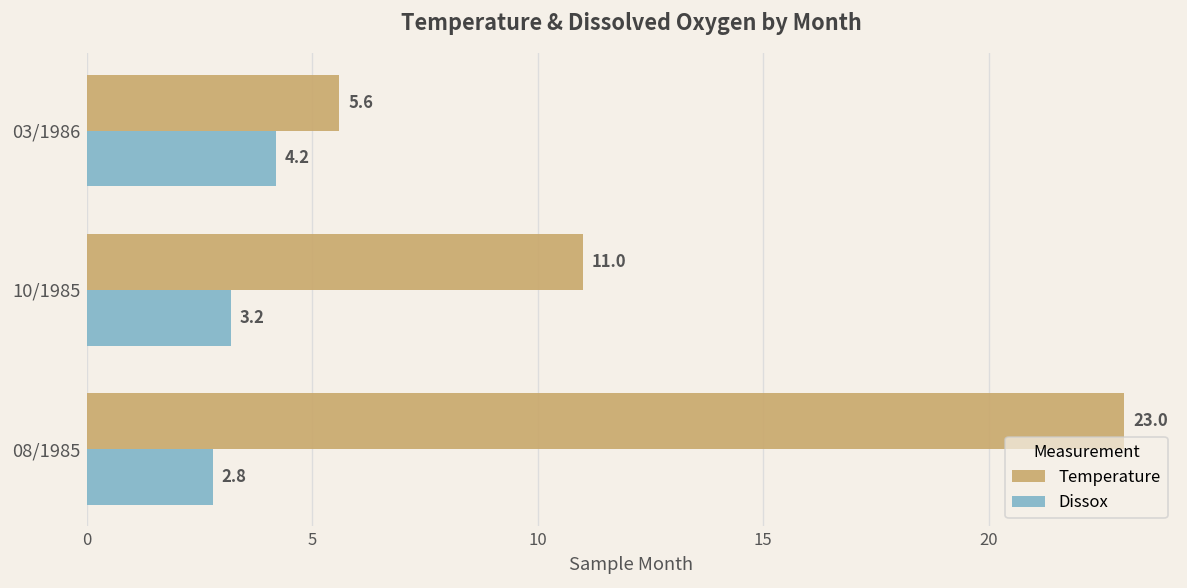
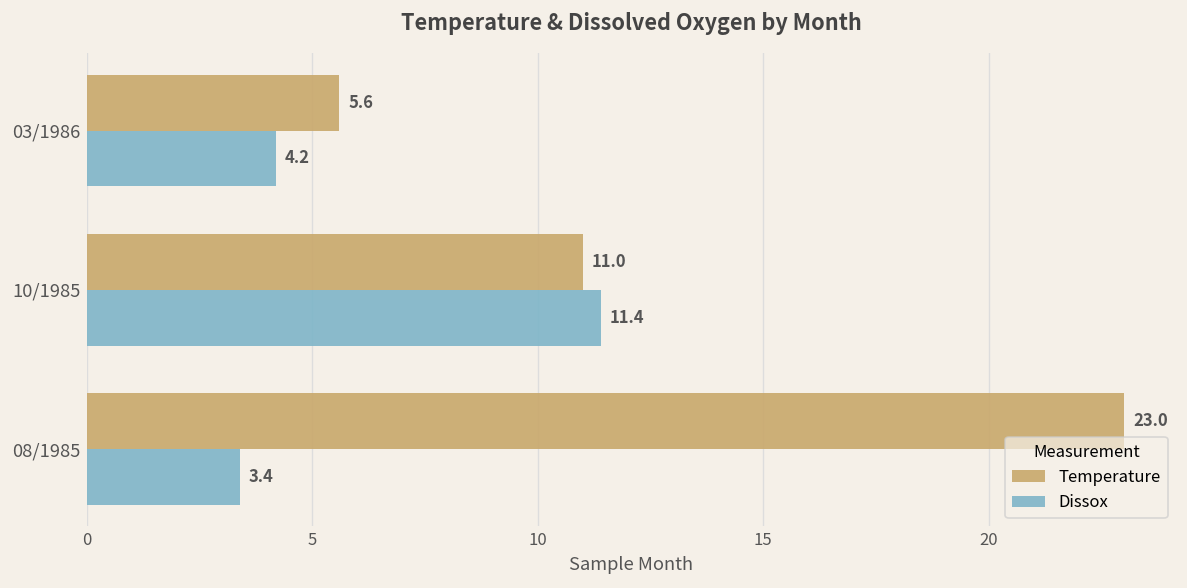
Dissox, 10/1985: 3.2 -> 11.4
Dissox, 08/1985: 2.8 -> 3.4
